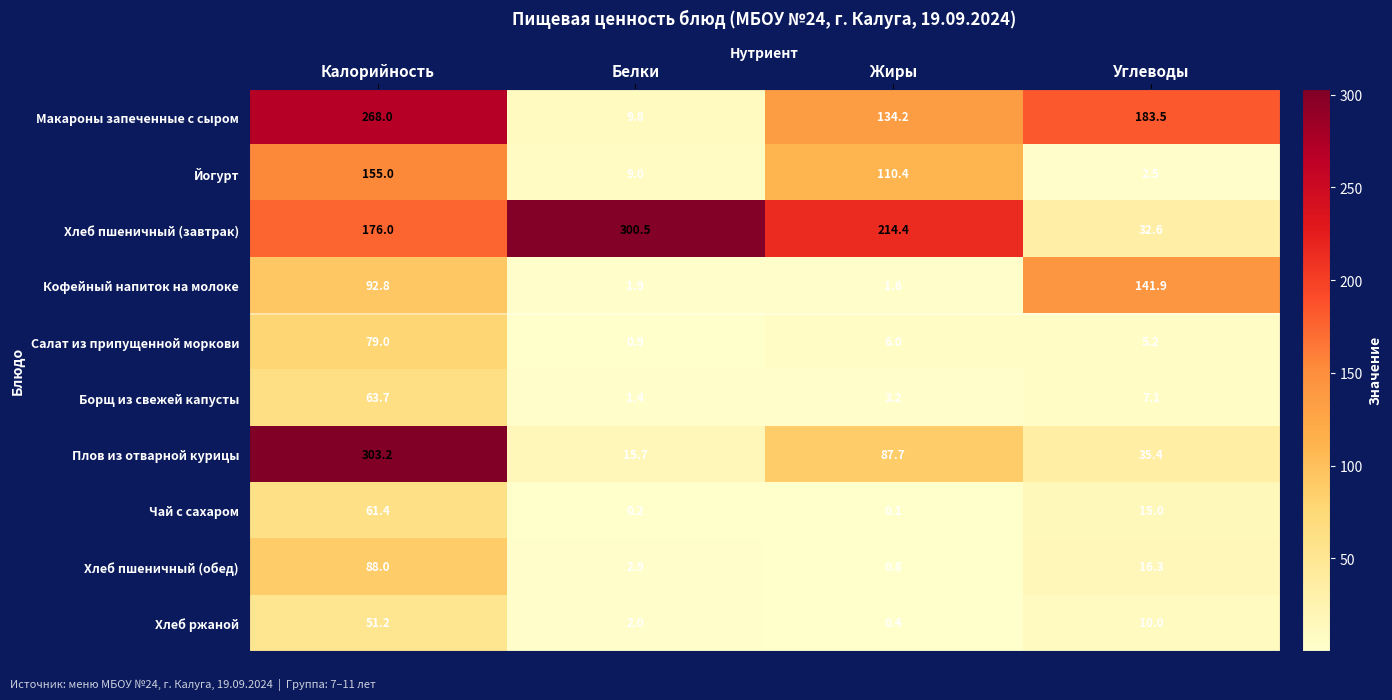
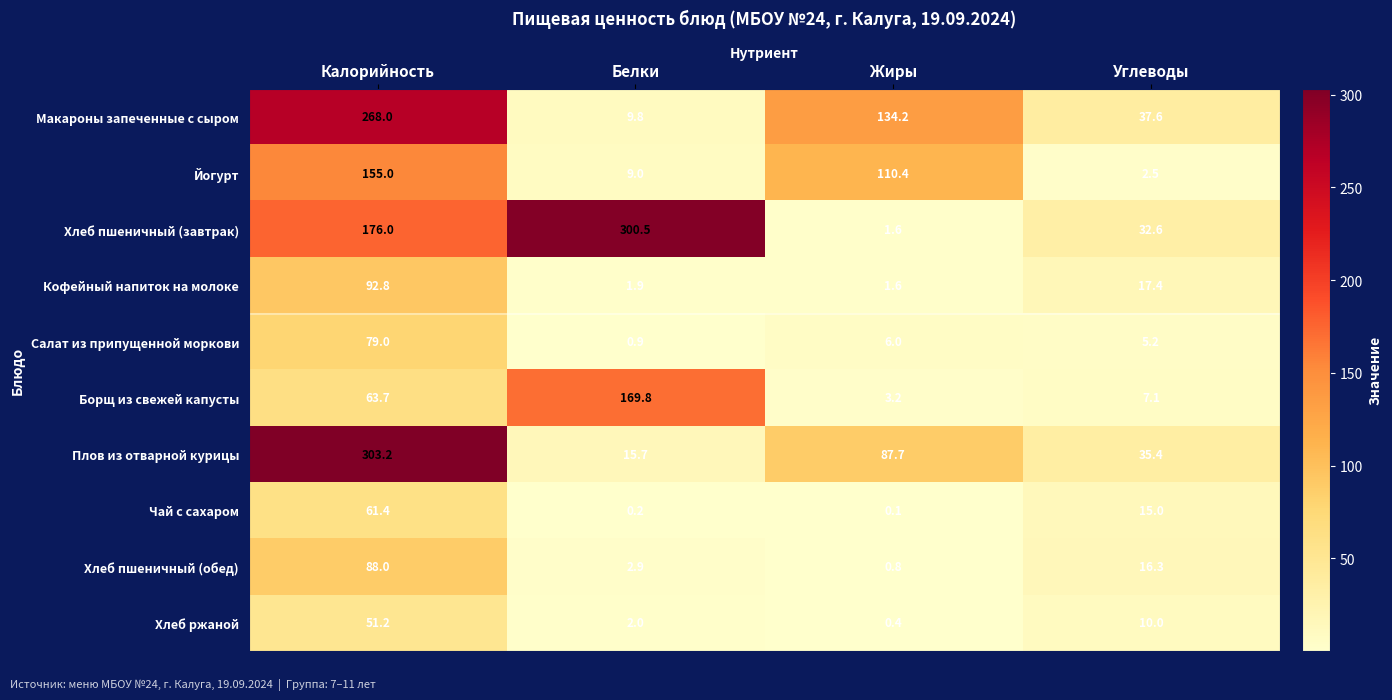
Макароны запеченные с сыром, Углеводы: 183.5 -> 37.6
Хлеб пшеничный (завтрак), Жиры: 214.4 -> 1.6
Кофейный напиток на молоке, Углеводы: 141.9 -> 17.4
Борщ из свежей капусты, Белки: 1.4 -> 169.8
